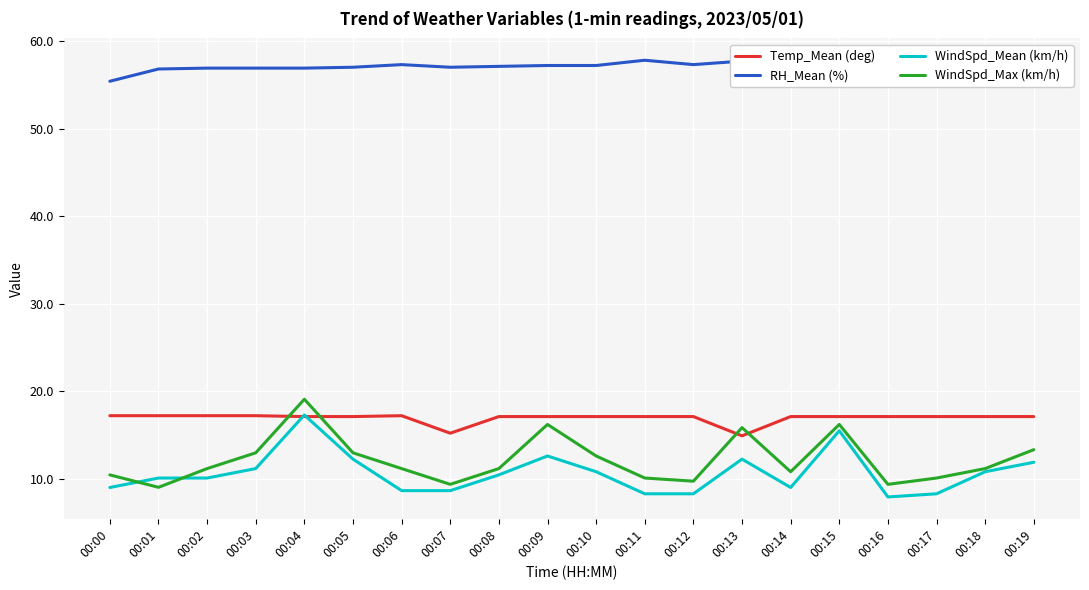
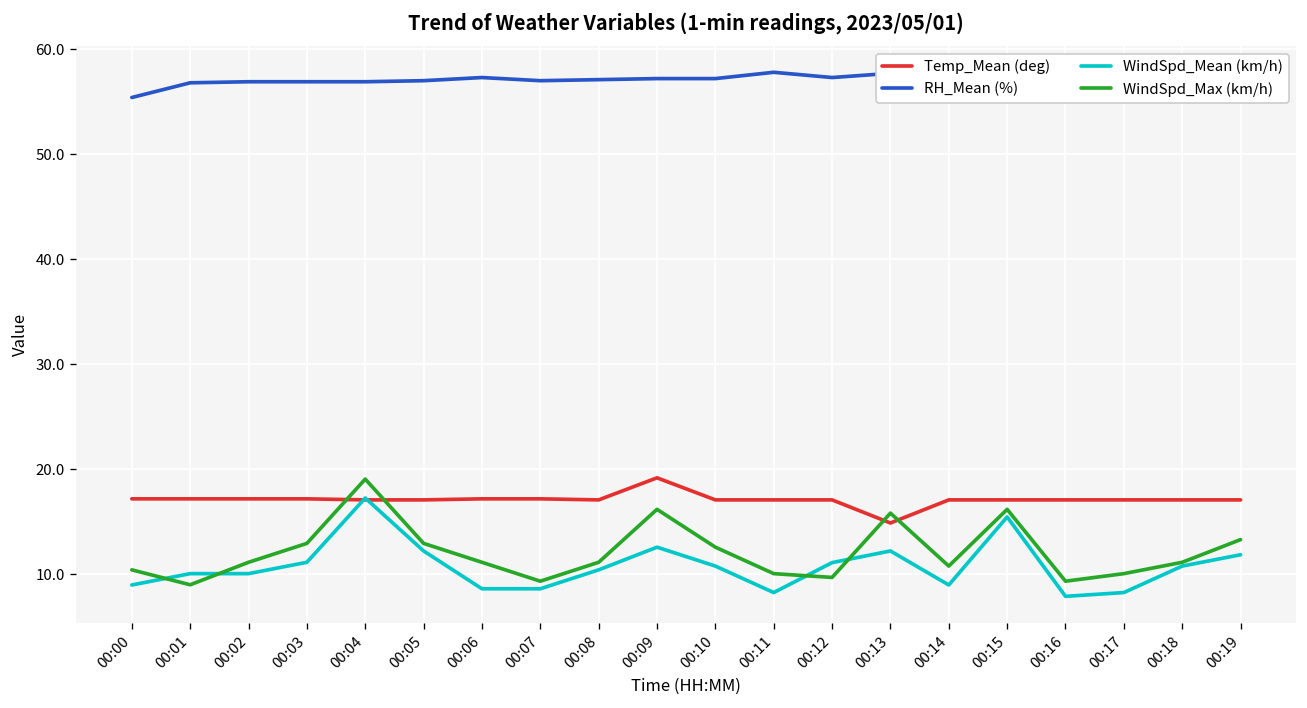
Temp_Mean (deg), 00:07: 15 -> 17
Temp_Mean (deg), 00:09: 17 -> 19
WindSpd_Mean (km/h), 00:12: 8 -> 11
